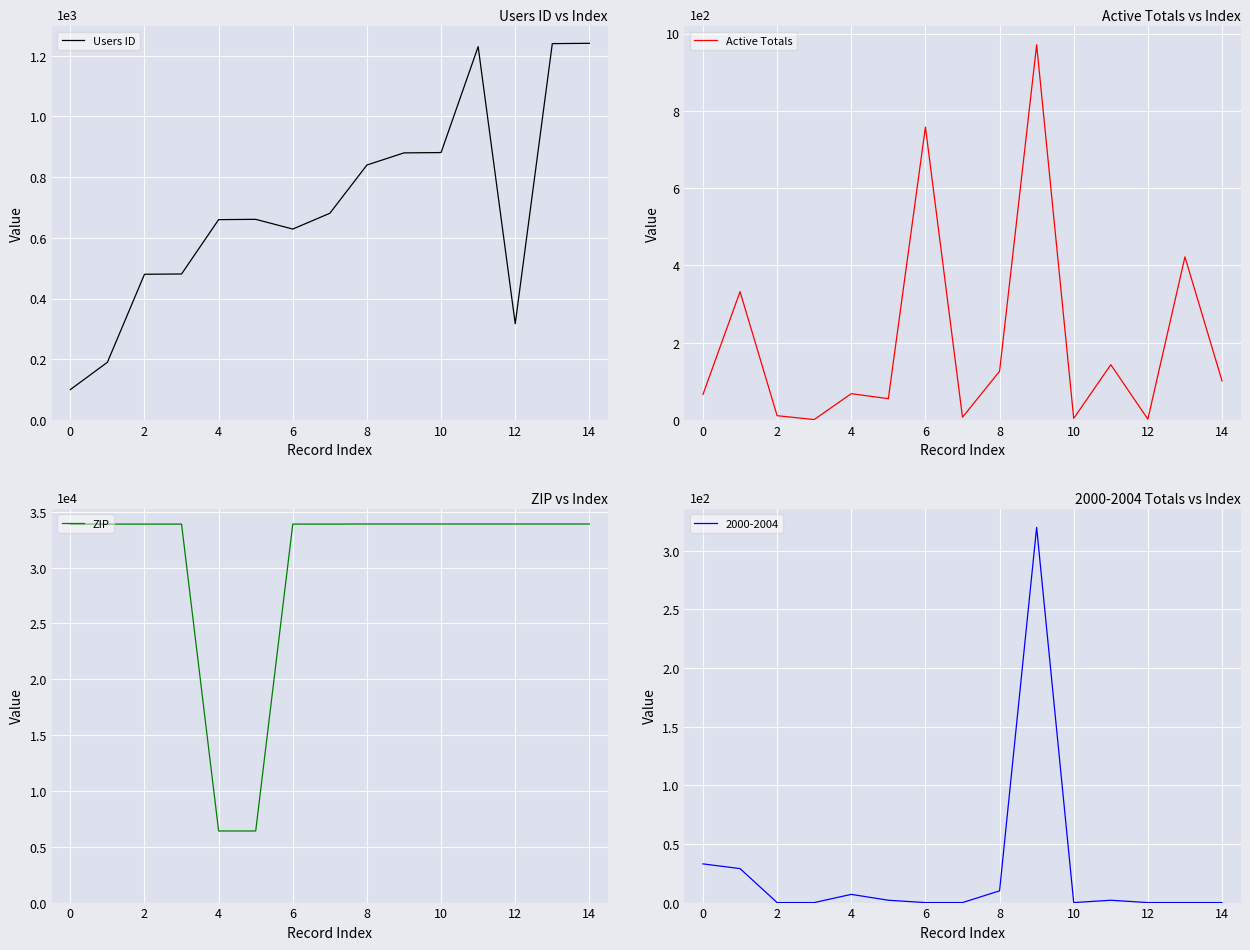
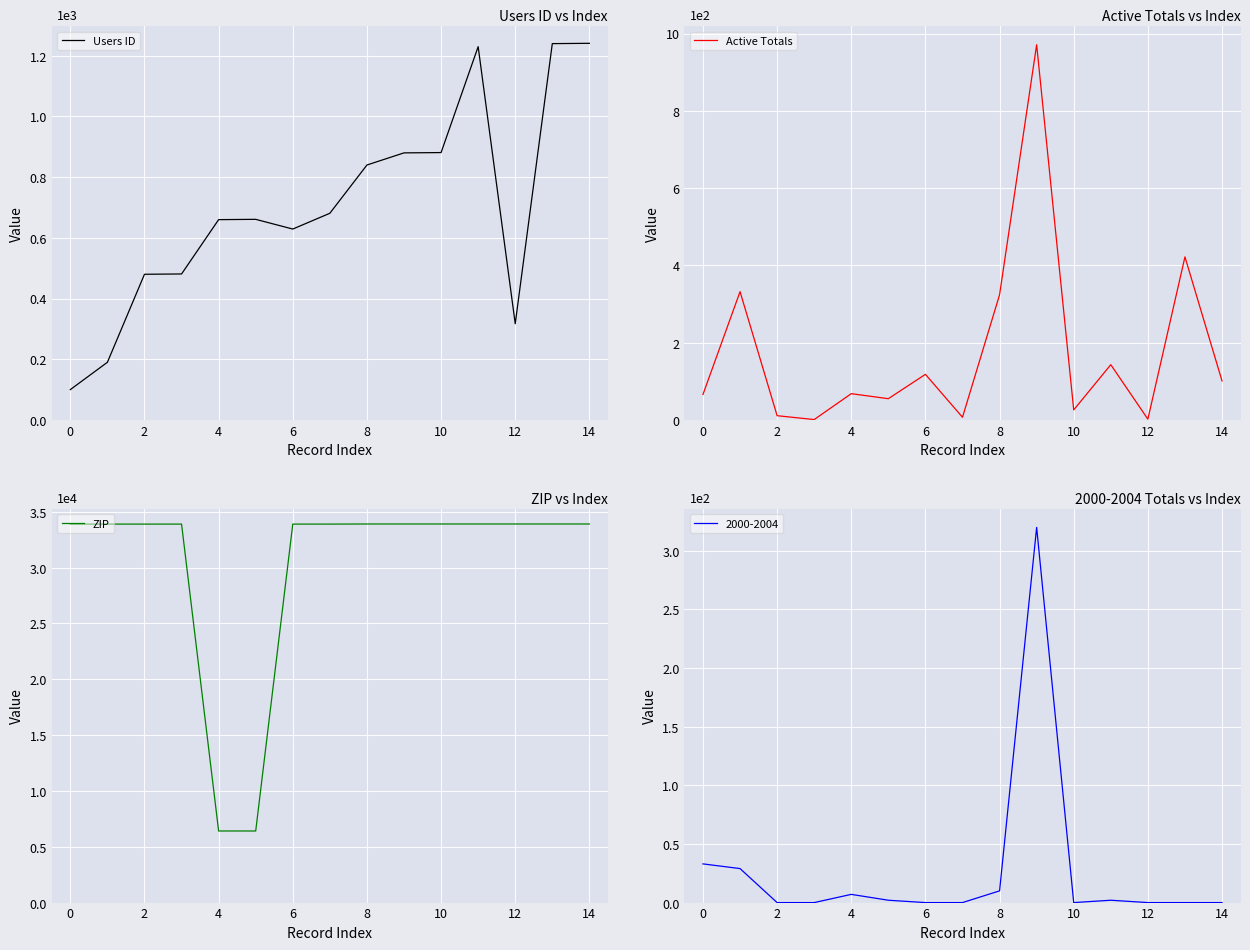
Active Totals vs Index, 6: 7.6 -> 1.2
Active Totals vs Index, 8: 1.3 -> 3.2
Active Totals vs Index, 10: 0.0 -> 0.3
